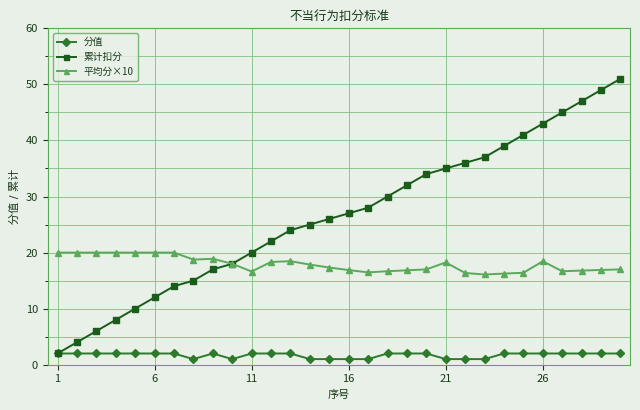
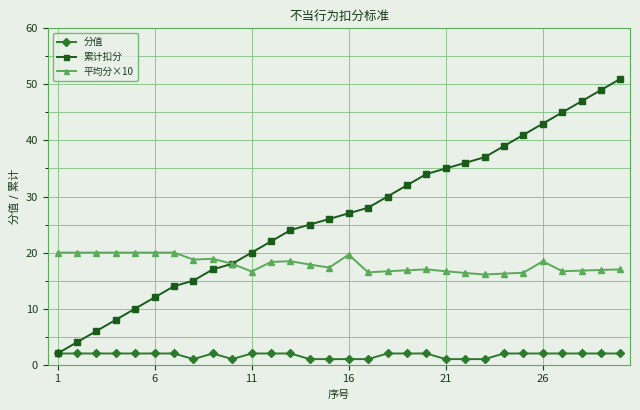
平均分×10, 16: 17 -> 20
平均分×10, 21: 18 -> 17
